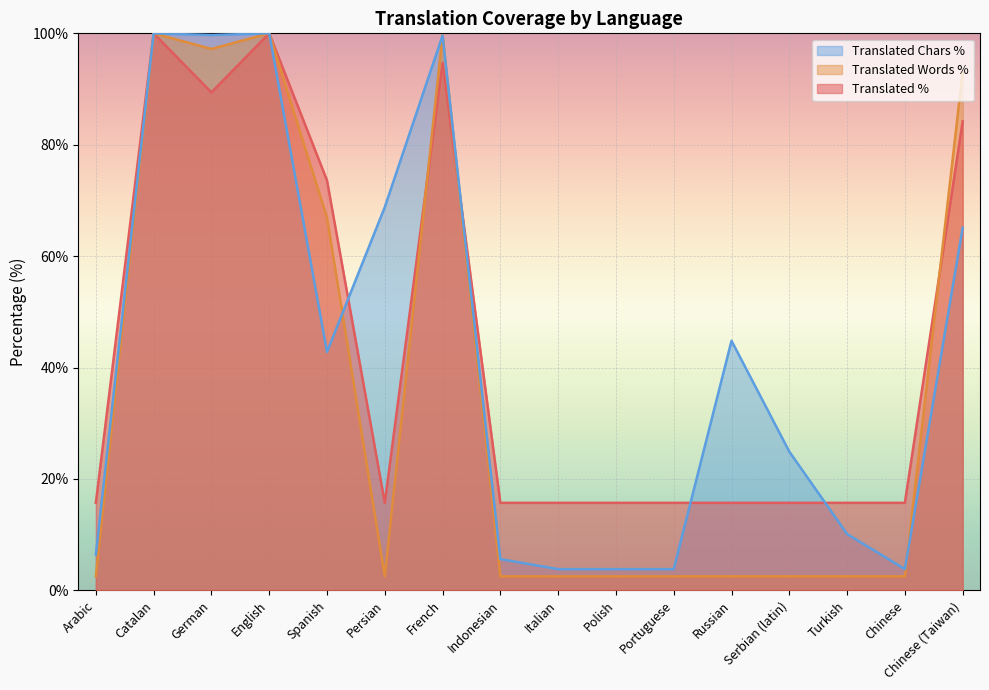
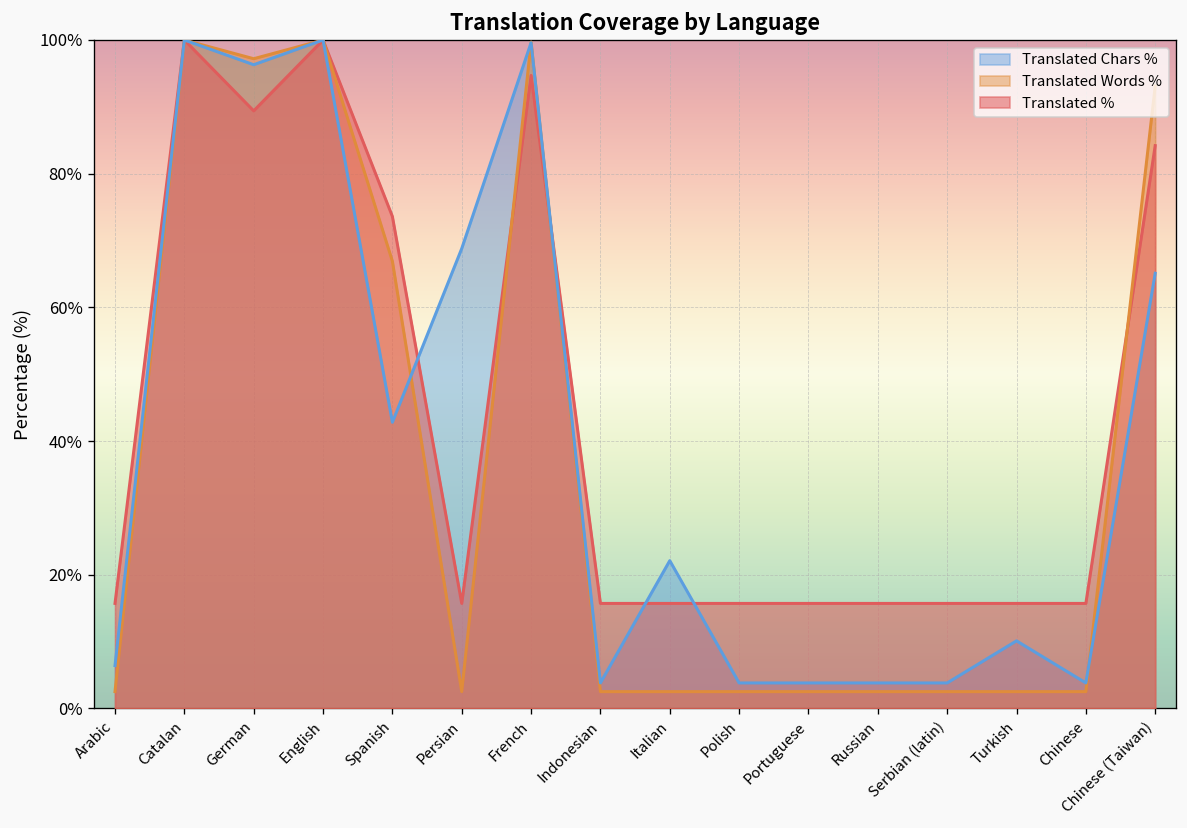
Translated Chars %, German: 100% -> 96%
Translated Chars %, Indonesian: 6% -> 4%
Translated Chars %, Italian: 4% -> 22%
Translated Chars %, Russian: 45% -> 4%
Translated Chars %, Serbian (latin): 25% -> 4%
